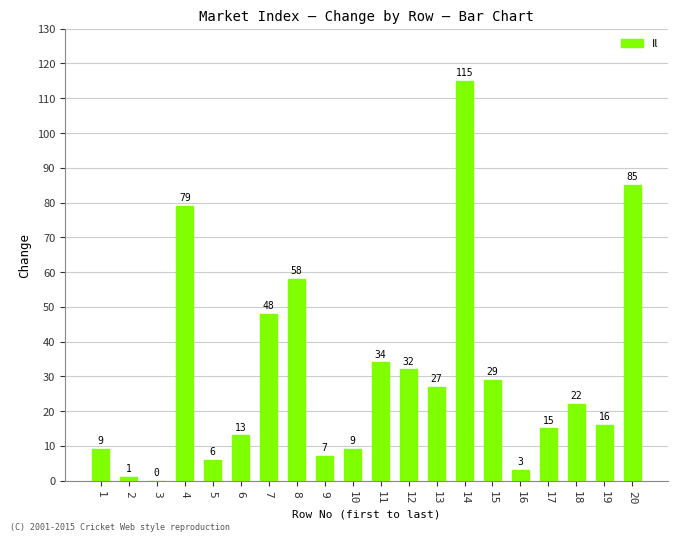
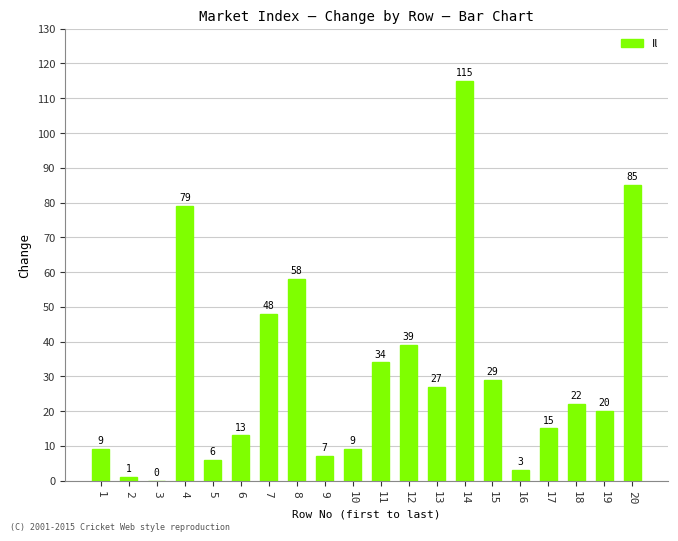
12: 32 -> 39
19: 16 -> 20
